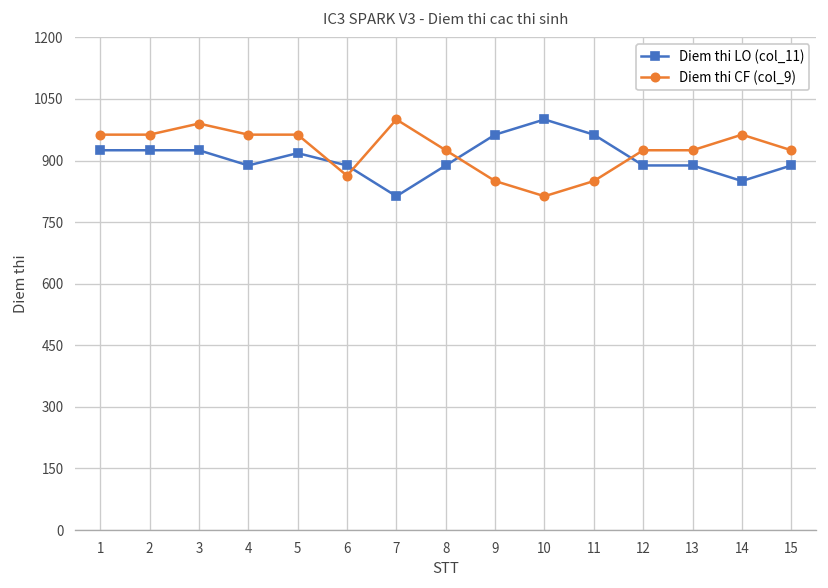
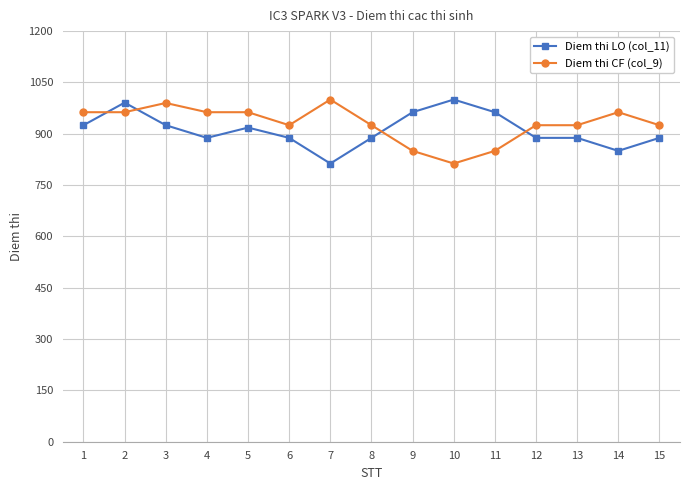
Diem thi LO (col_11), 2: 930 -> 990
Diem thi CF (col_9), 6: 860 -> 930
